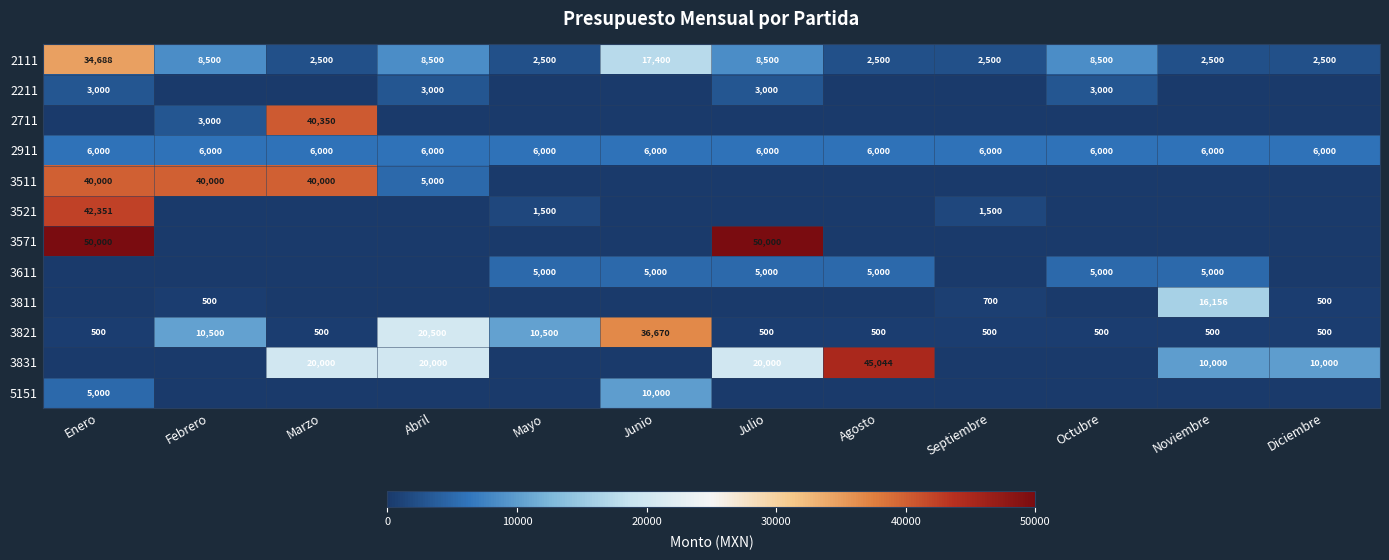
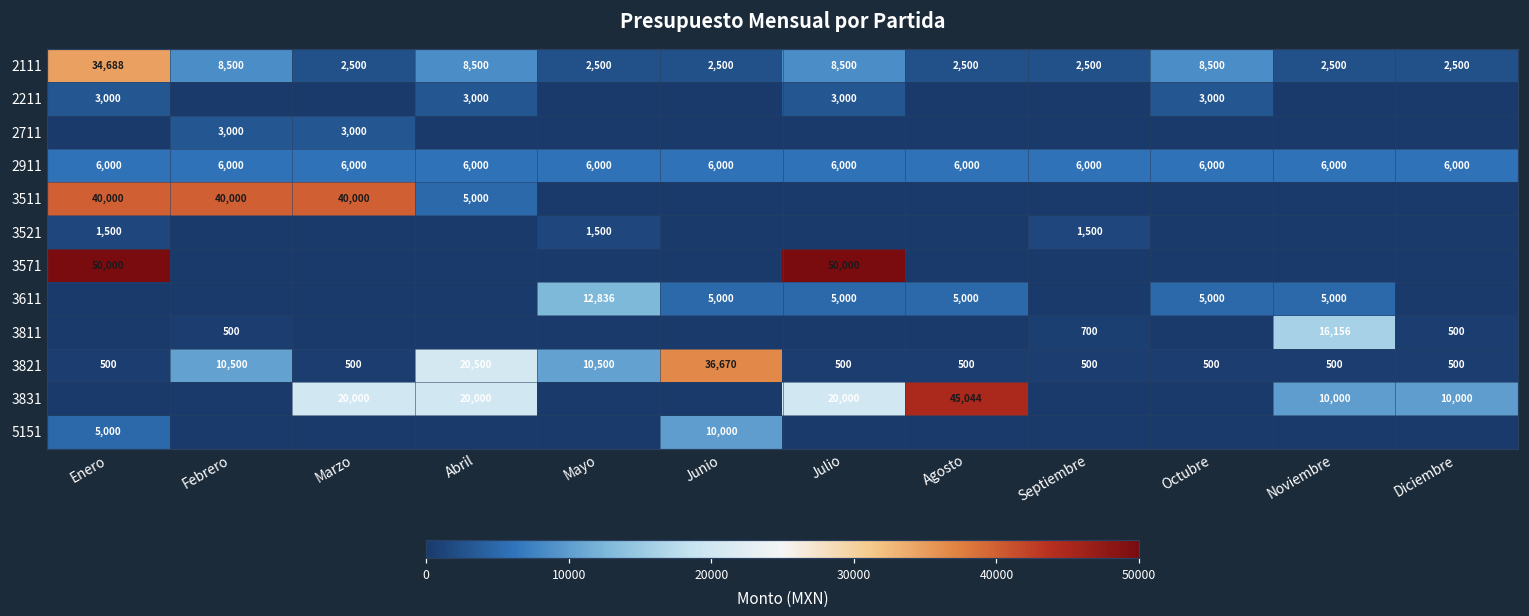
2111, Junio: 17,400 -> 2,500
2711, Marzo: 40,350 -> 3,000
3521, Enero: 42,351 -> 1,500
3611, Mayo: 5,000 -> 12,836
